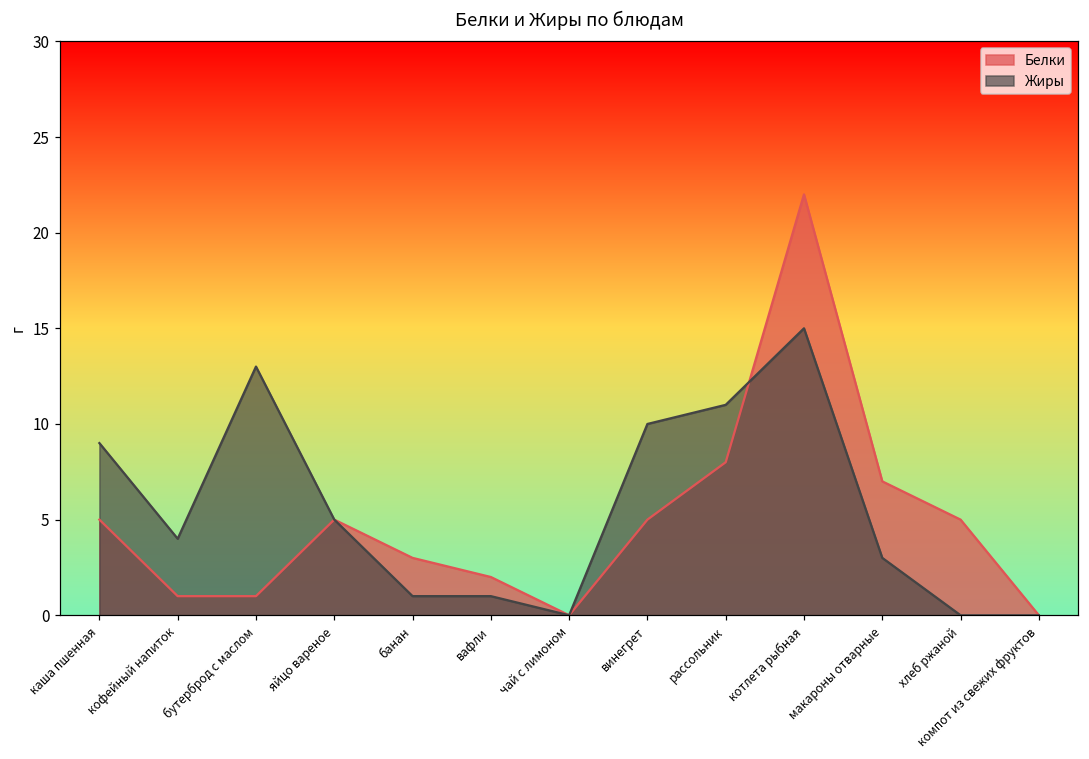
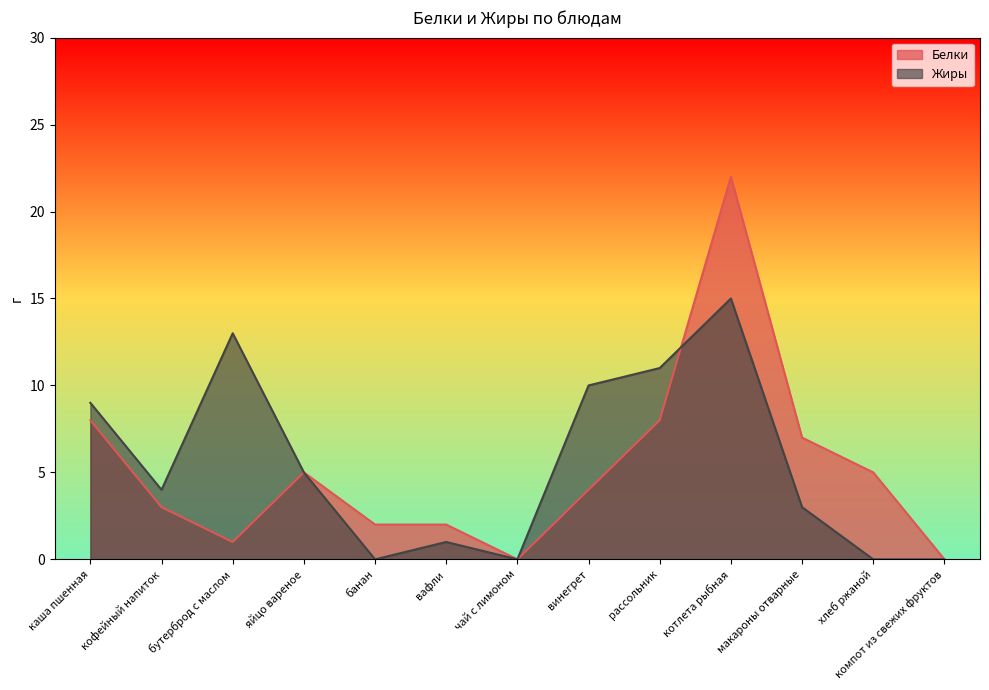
Белки, каша пшенная: 5 -> 8
Белки, кофейный напиток: 1 -> 3
Белки, банан: 3 -> 2
Жиры, банан: 1 -> 0
Белки, винегрет: 5 -> 4
